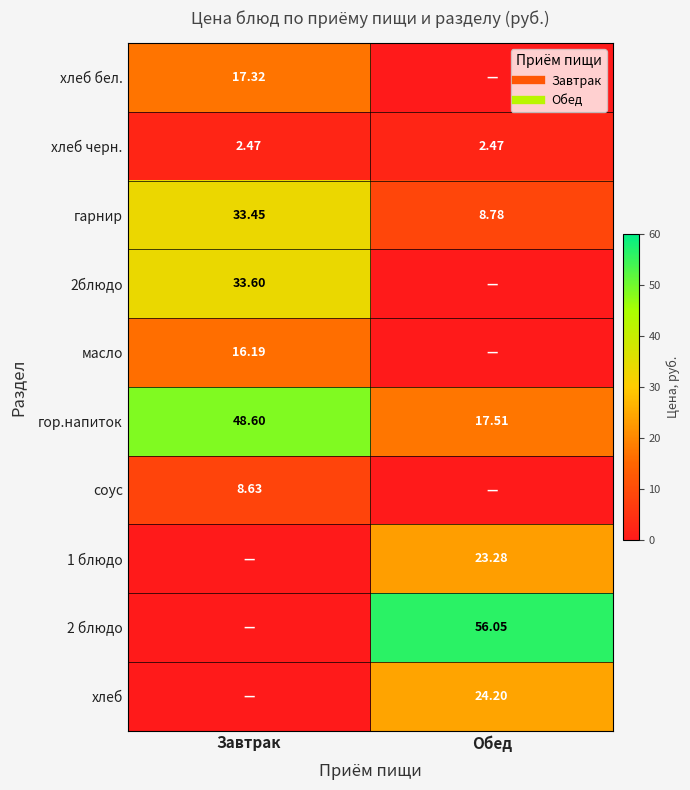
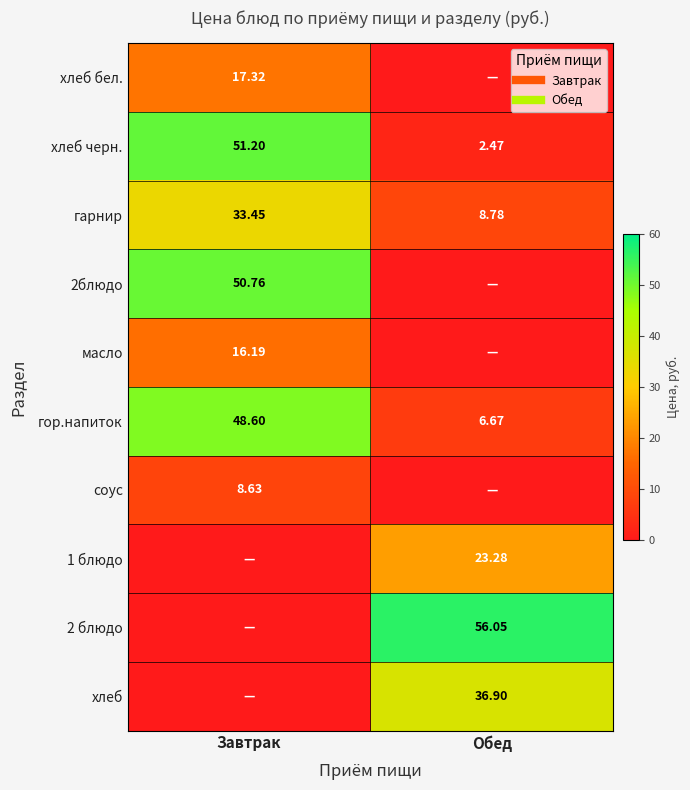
хлеб черн., Завтрак: 2.47 -> 51.20
2блюдо, Завтрак: 33.60 -> 50.76
гор.напиток, Обед: 17.51 -> 6.67
хлеб, Обед: 24.20 -> 36.90
